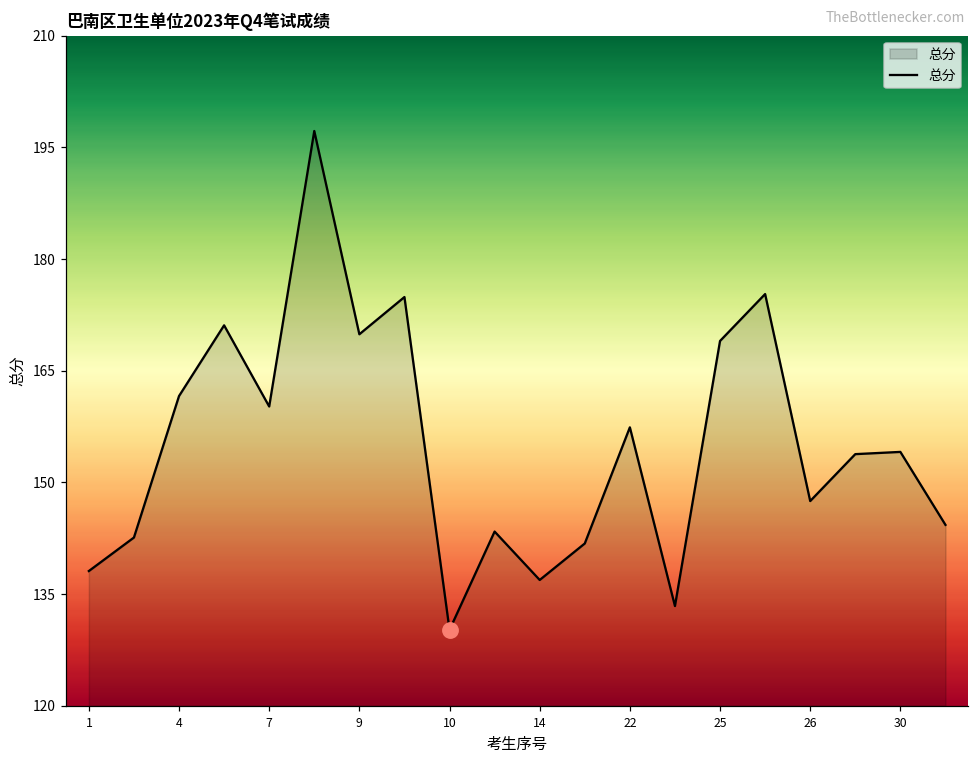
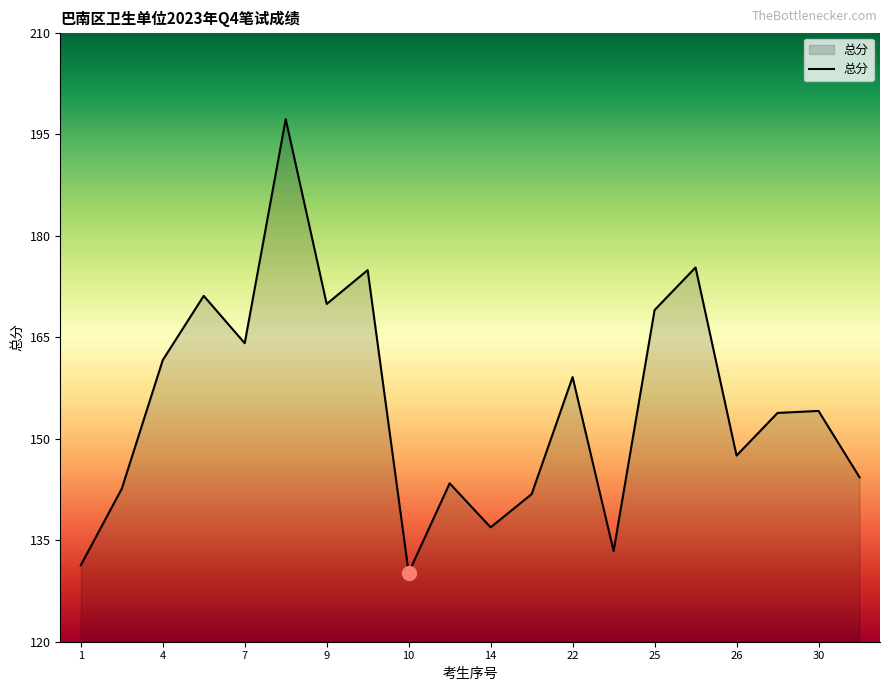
总分, 1: 138 -> 131
总分, 7: 160 -> 164
总分, 22: 157 -> 159
